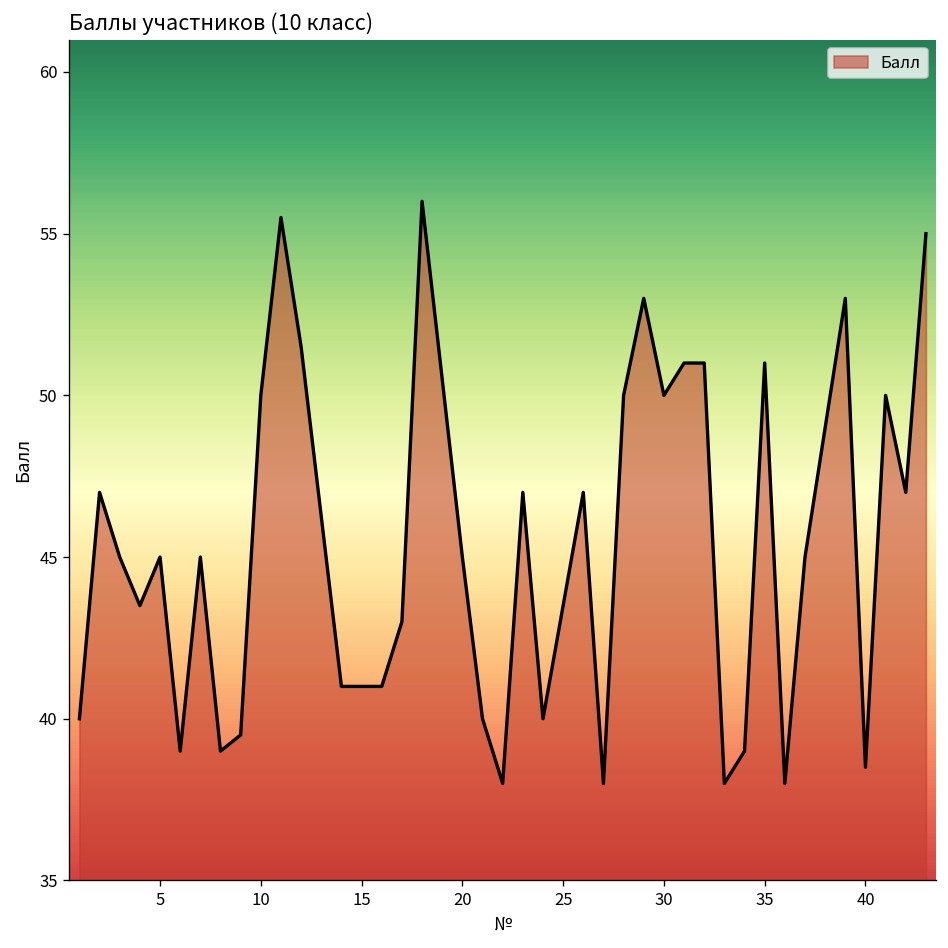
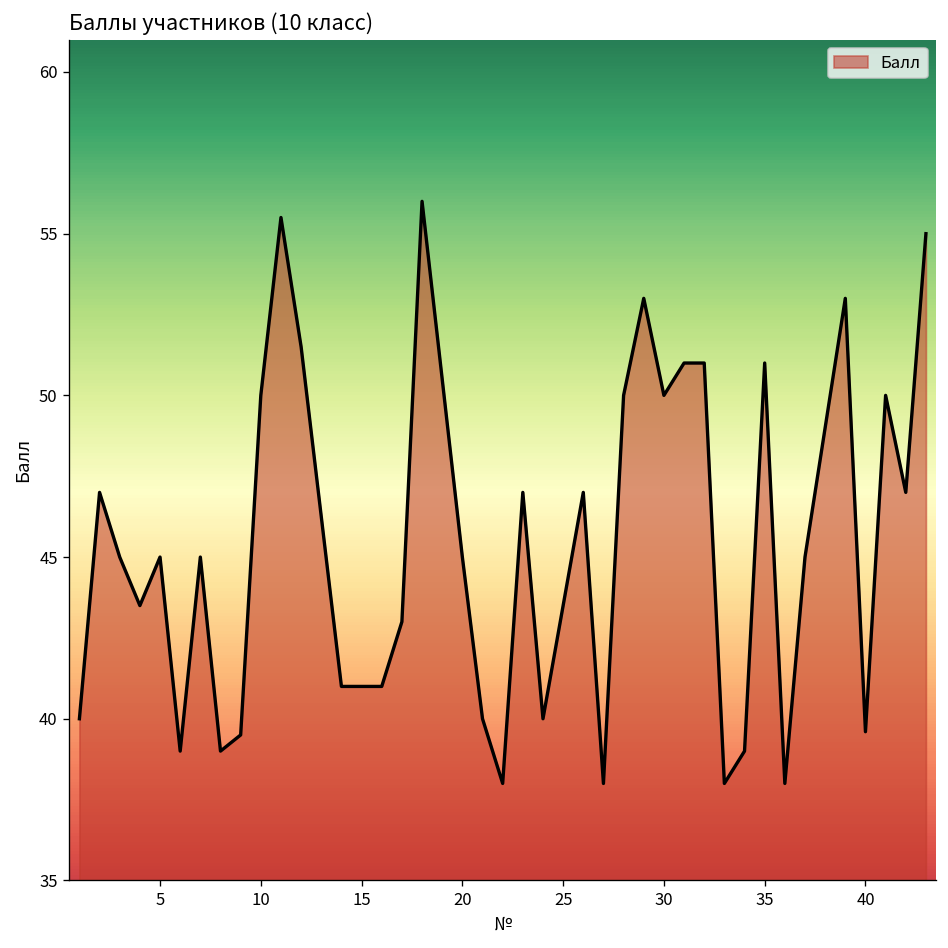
40: 38.5 -> 39.6
